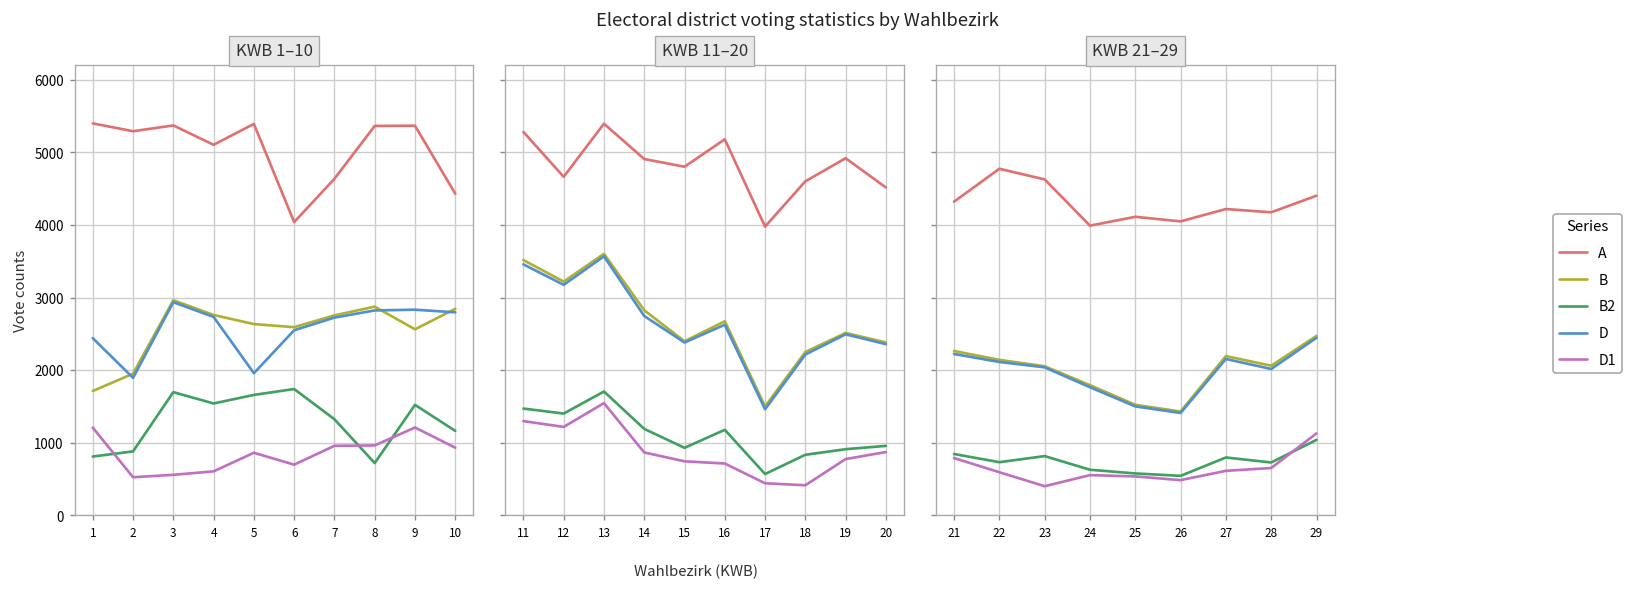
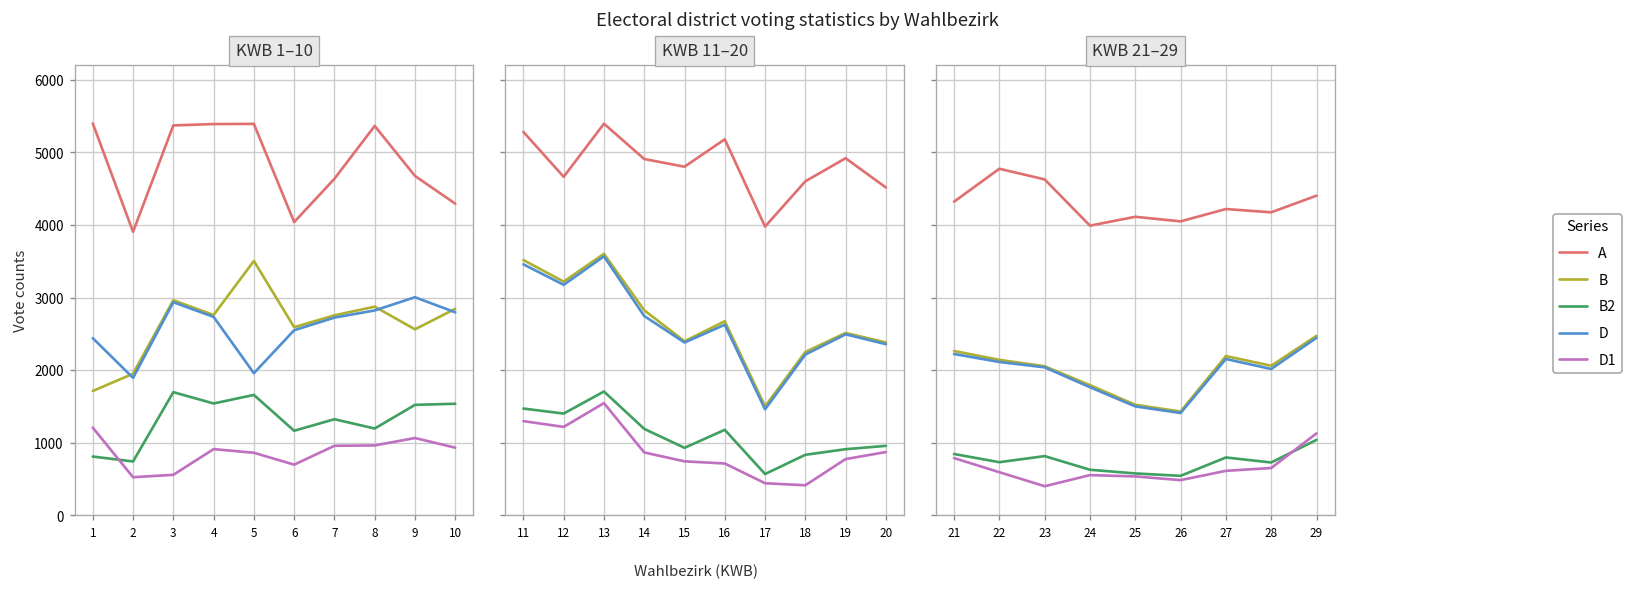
KWB 1–10, A, 2: 5300 -> 3900
KWB 1–10, B2, 2: 900 -> 700
KWB 1–10, A, 4: 5100 -> 5400
KWB 1–10, D1, 4: 600 -> 900
KWB 1–10, B, 5: 2600 -> 3500
KWB 1–10, B2, 6: 1700 -> 1200
KWB 1–10, B2, 8: 700 -> 1200
KWB 1–10, A, 9: 5400 -> 4700
KWB 1–10, D, 9: 2800 -> 3000
KWB 1–10, D1, 9: 1200 -> 1100
KWB 1–10, A, 10: 4400 -> 4300
KWB 1–10, B2, 10: 1200 -> 1500
